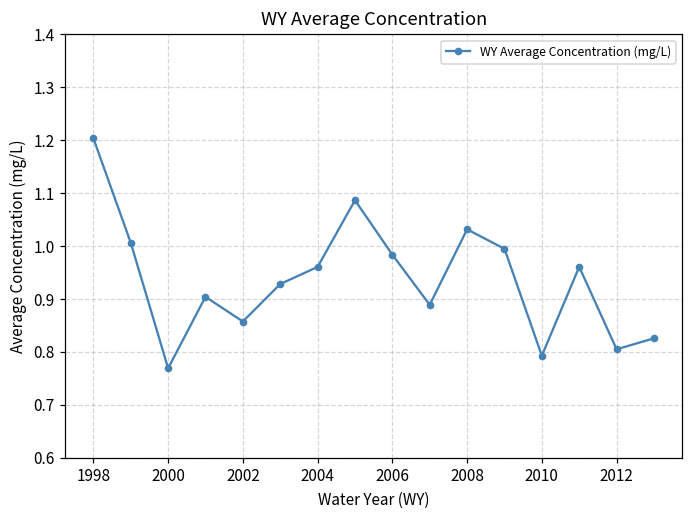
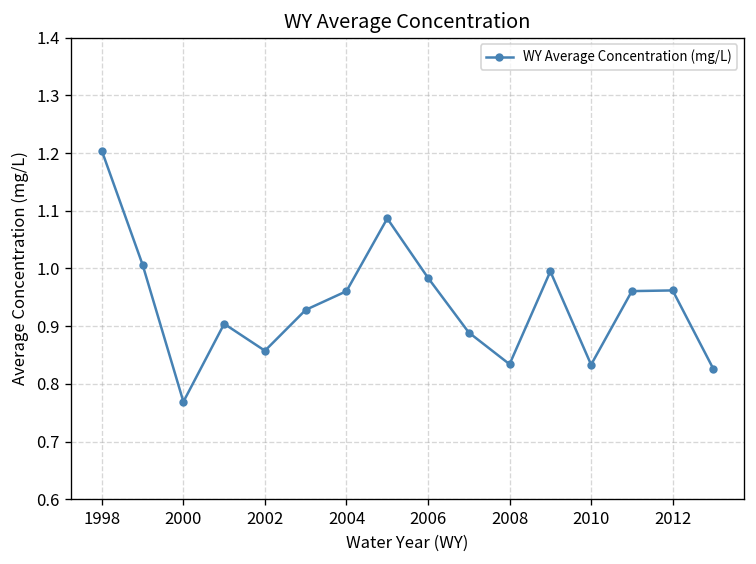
2008: 1.03 -> 0.83
2010: 0.79 -> 0.83
2012: 0.81 -> 0.96
